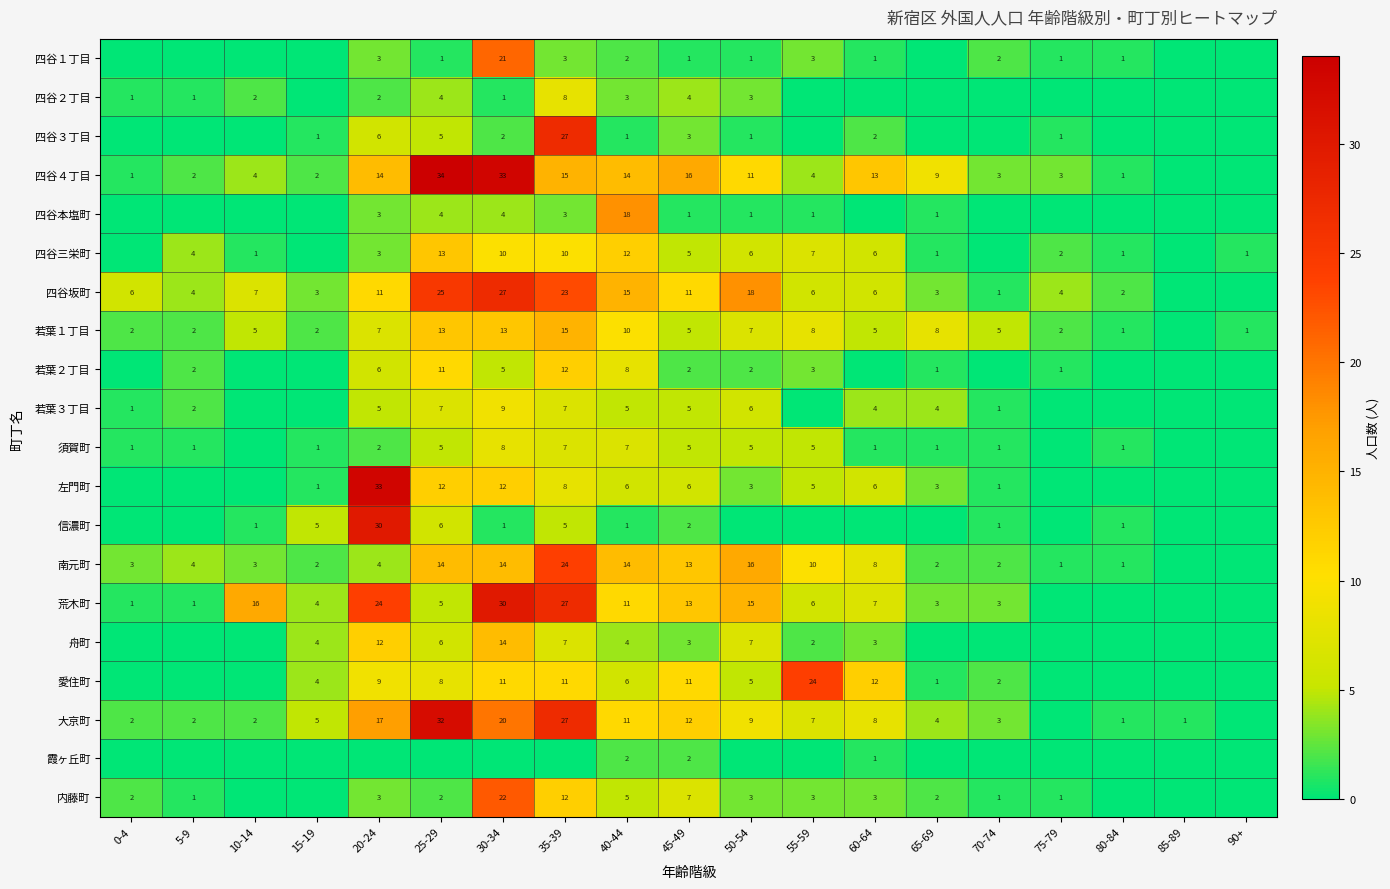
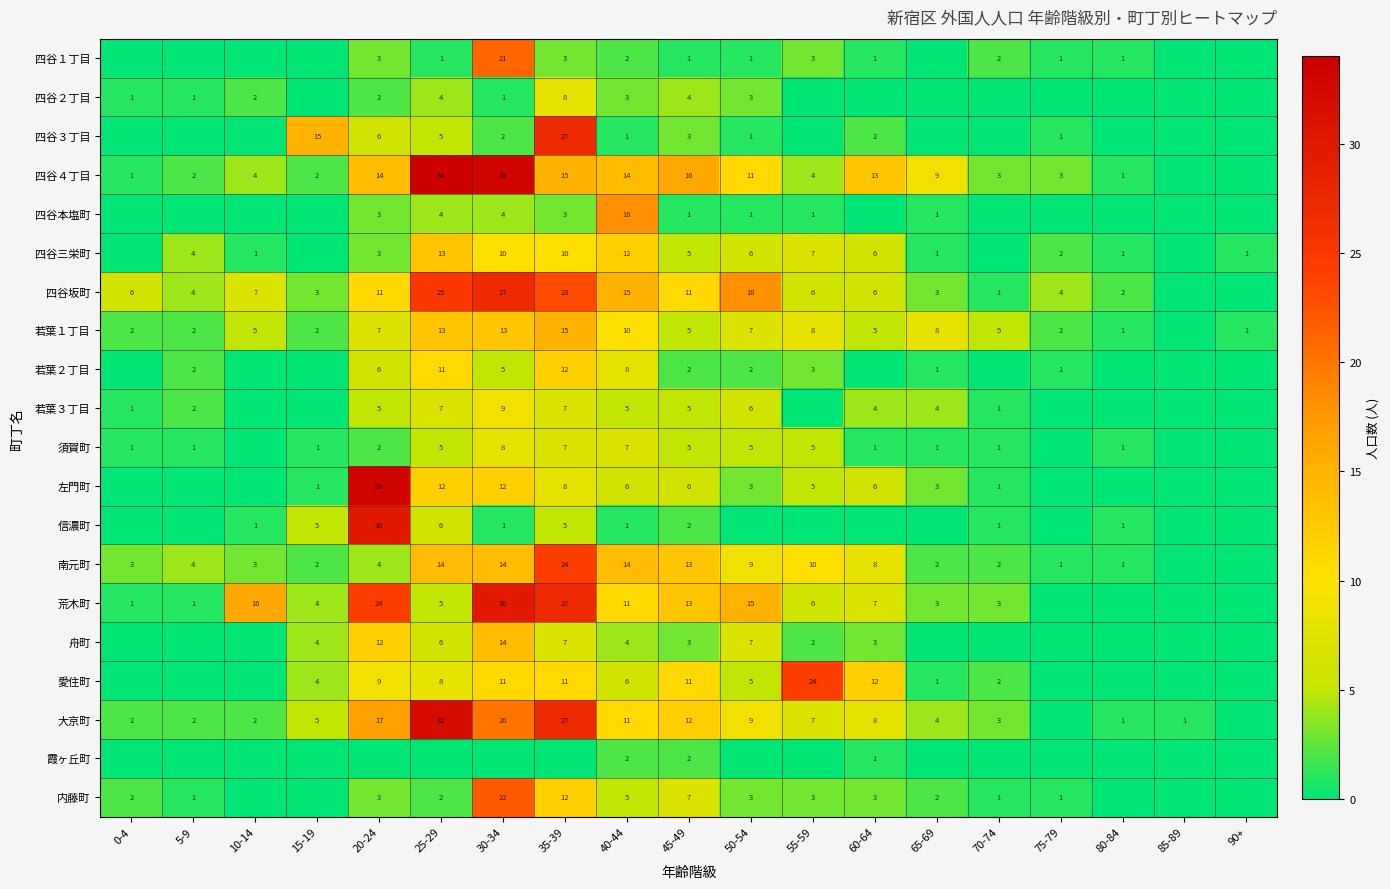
四谷３丁目, 15-19: 1 -> 15
南元町, 50-54: 16 -> 9
